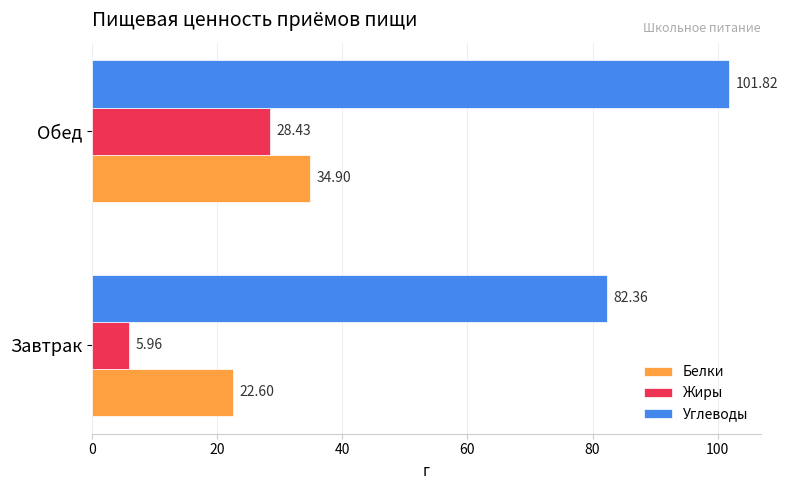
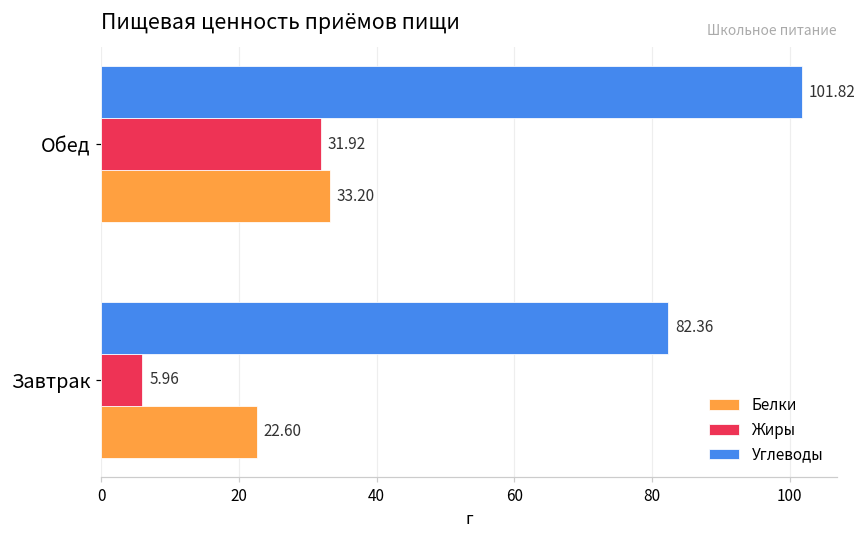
Жиры, Обед: 28.43 -> 31.92
Белки, Обед: 34.90 -> 33.20
